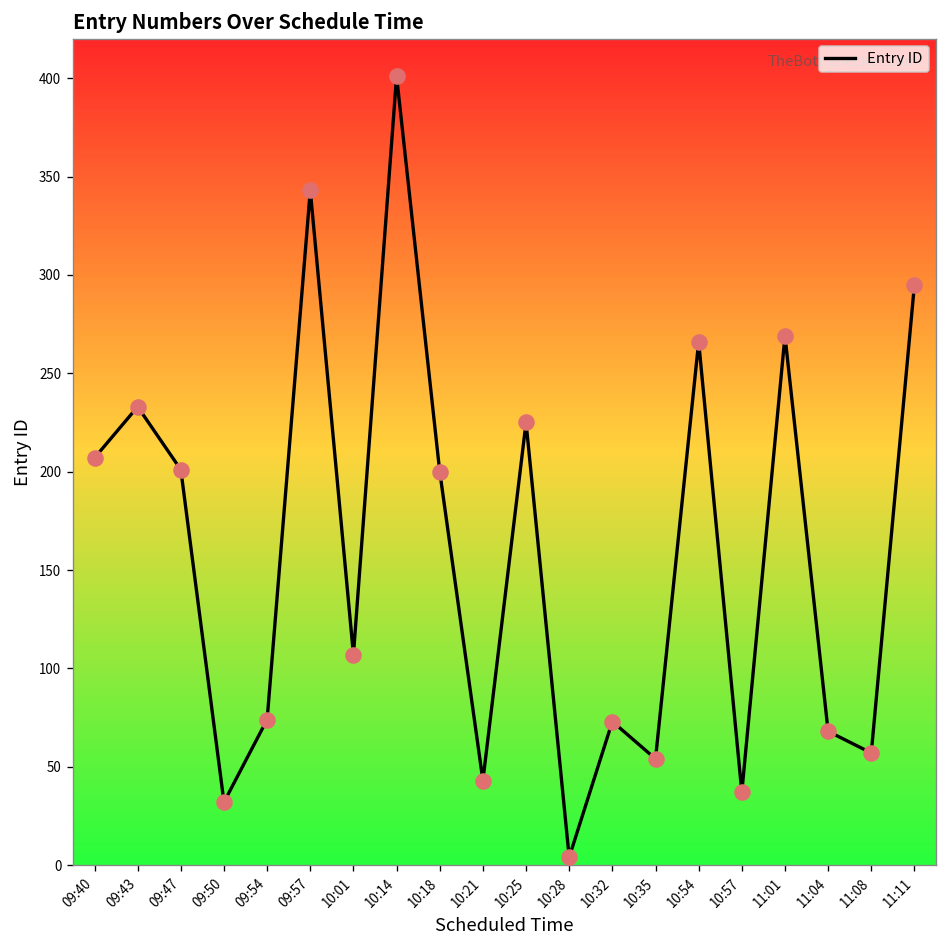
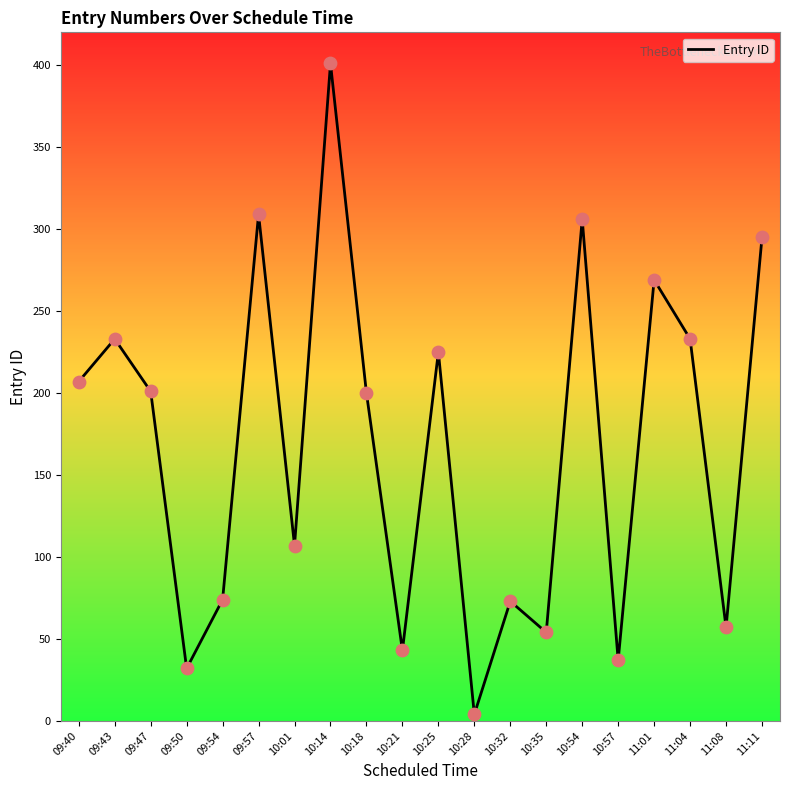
09:57: 343 -> 309
10:54: 266 -> 306
11:04: 68 -> 233
